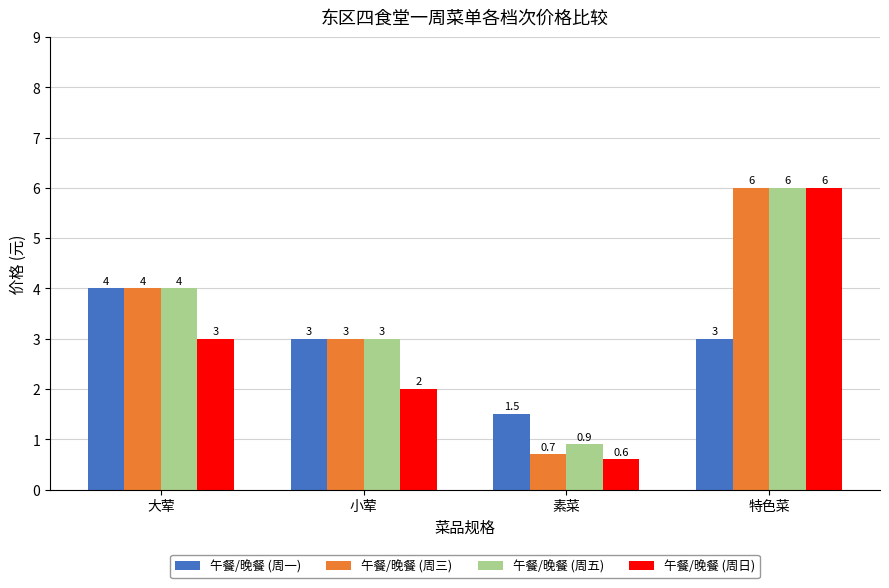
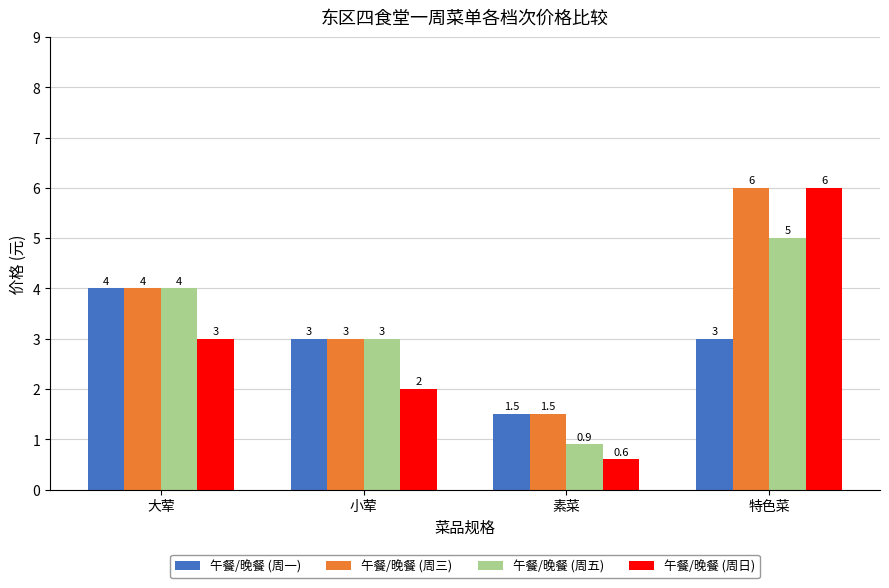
午餐/晚餐 (周三), 素菜: 0.7 -> 1.5
午餐/晚餐 (周五), 特色菜: 6 -> 5
